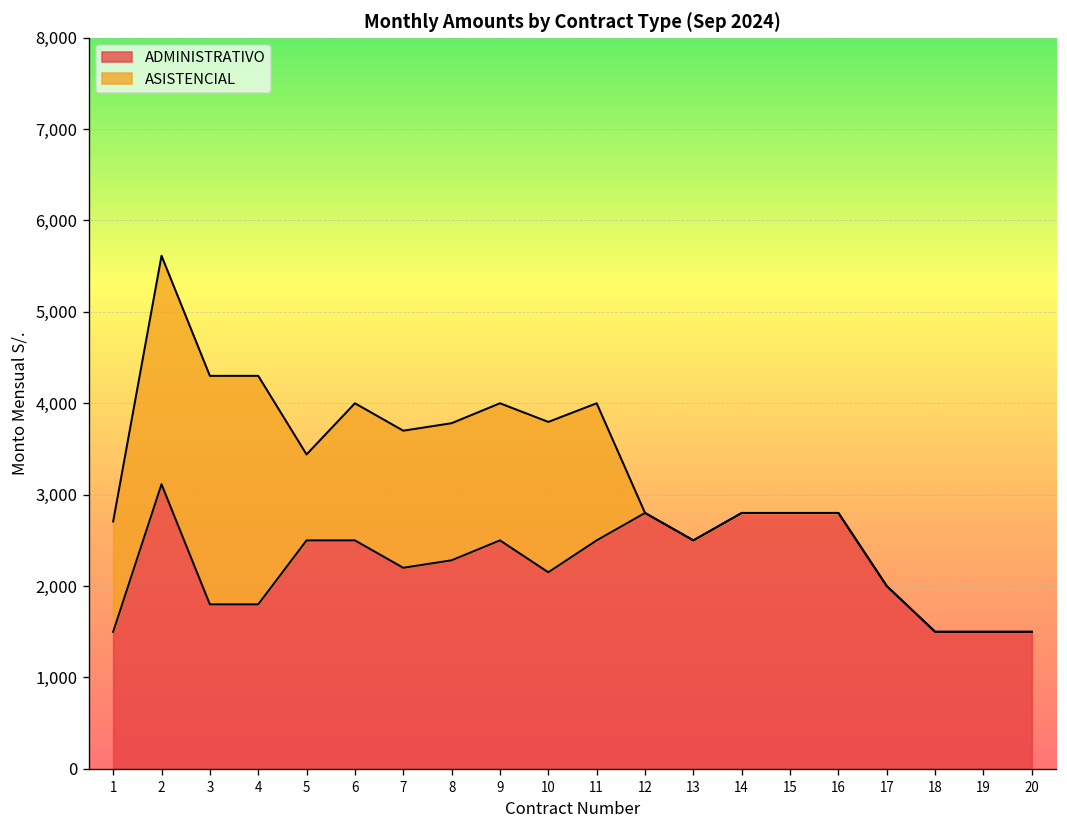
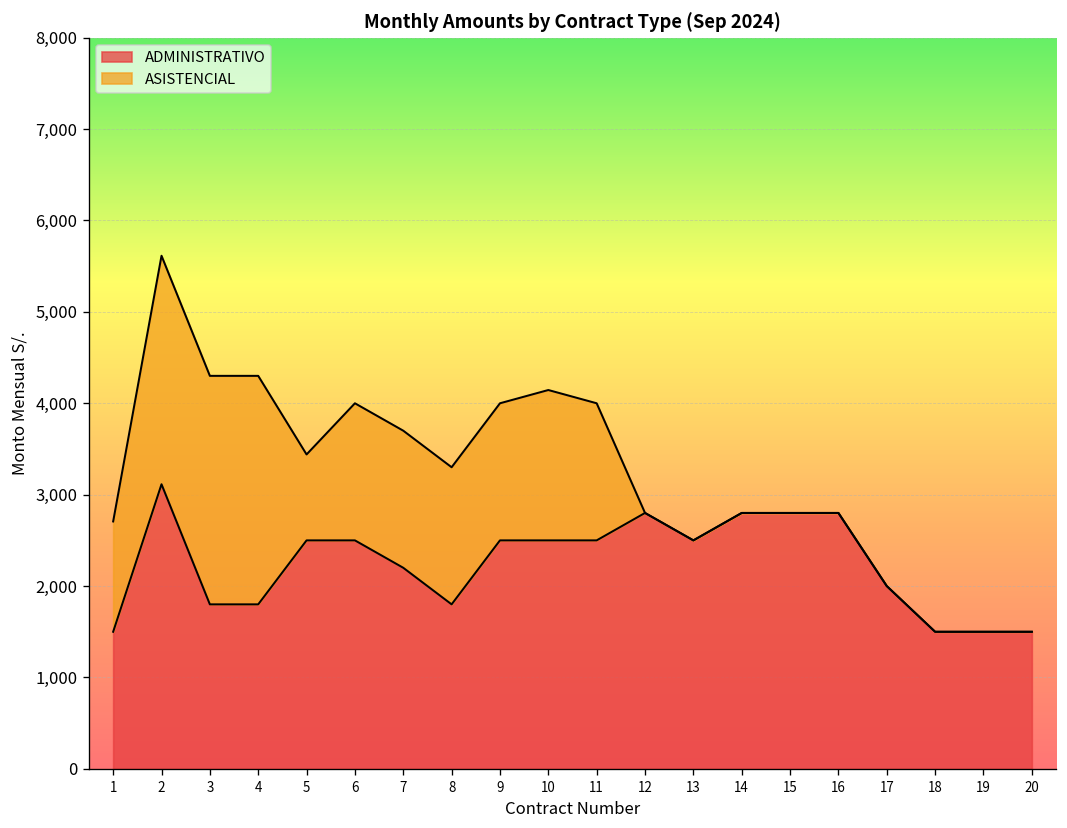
ADMINISTRATIVO, 8: 2,300 -> 1,800
ADMINISTRATIVO, 10: 2,200 -> 2,500
